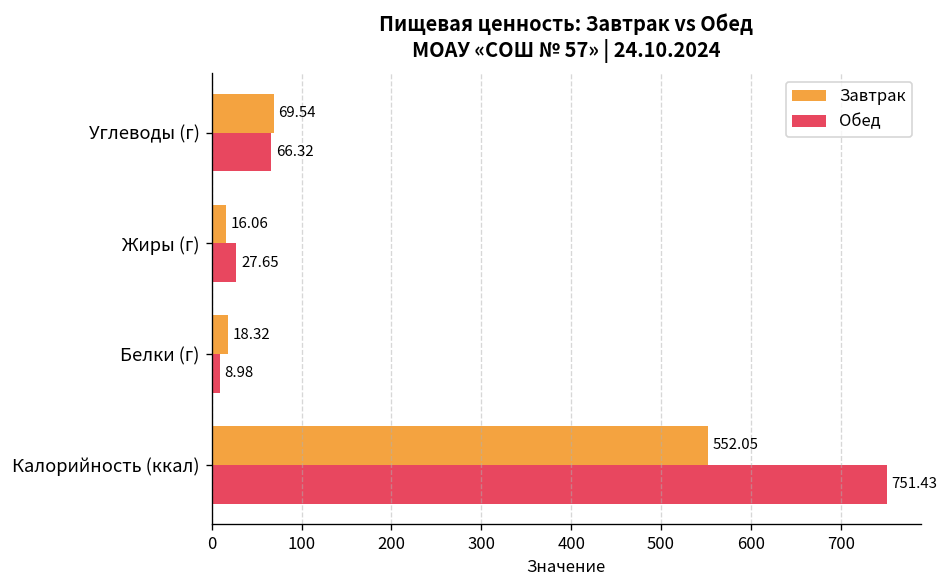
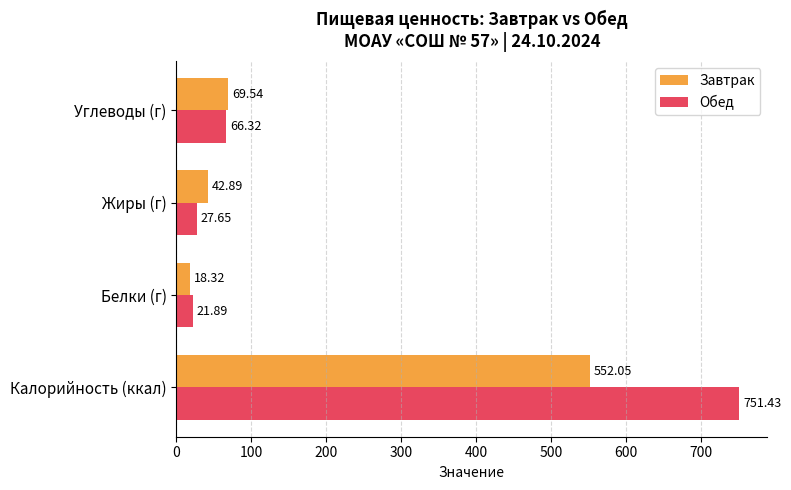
Завтрак, Жиры (г): 16.06 -> 42.89
Обед, Белки (г): 8.98 -> 21.89
